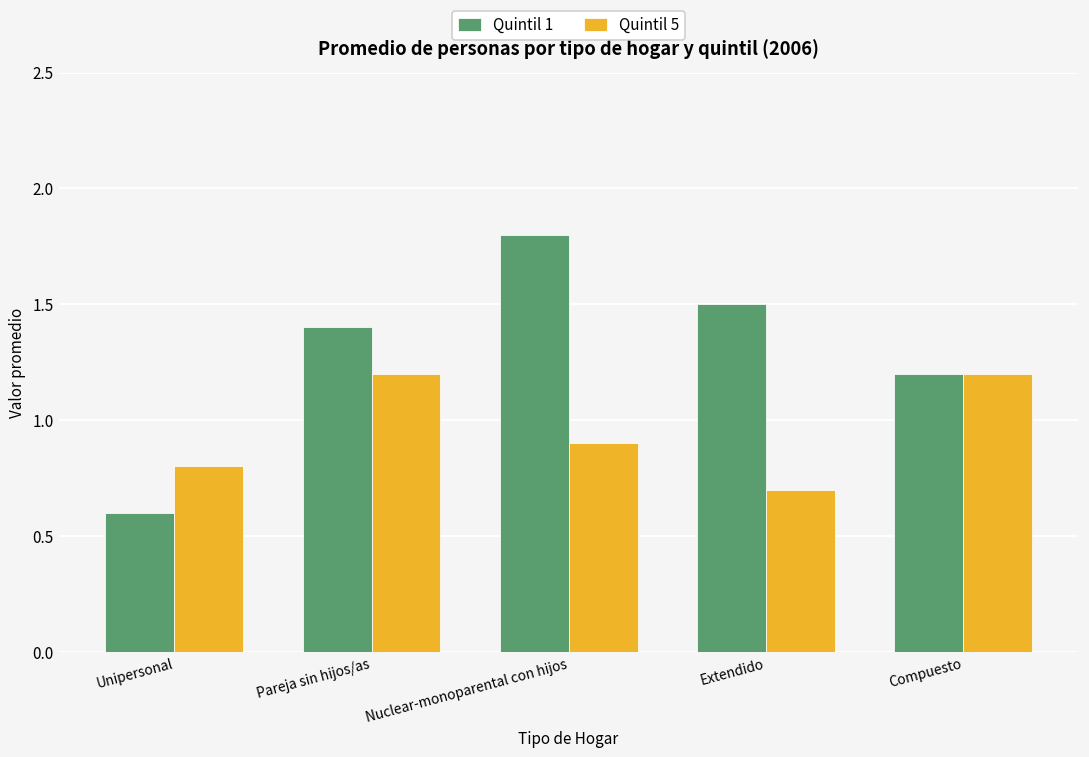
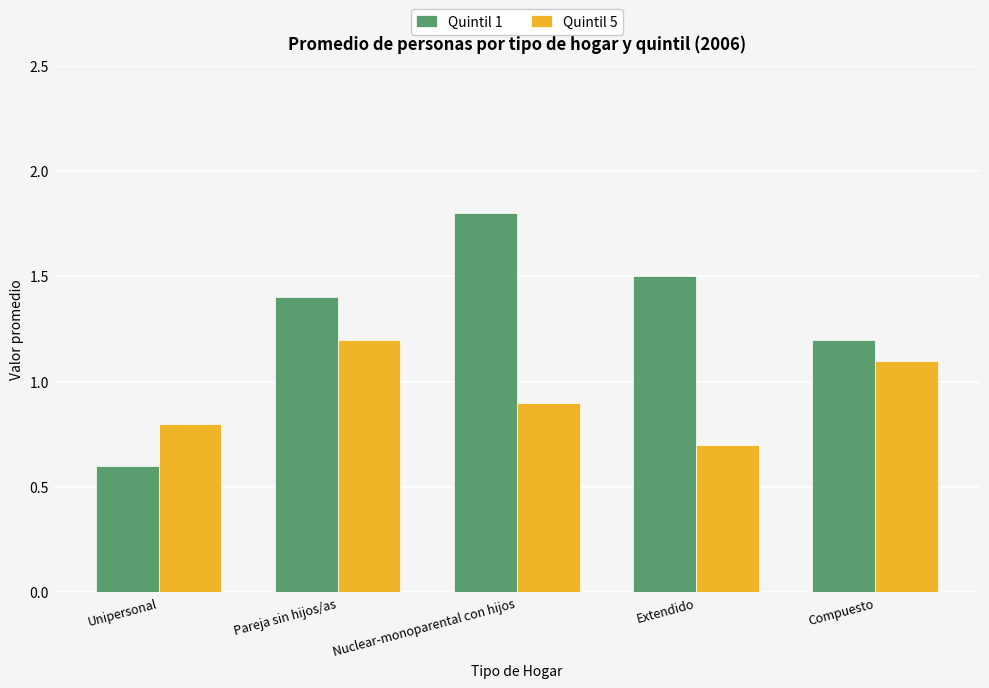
Quintil 5, Compuesto: 1.2 -> 1.1
